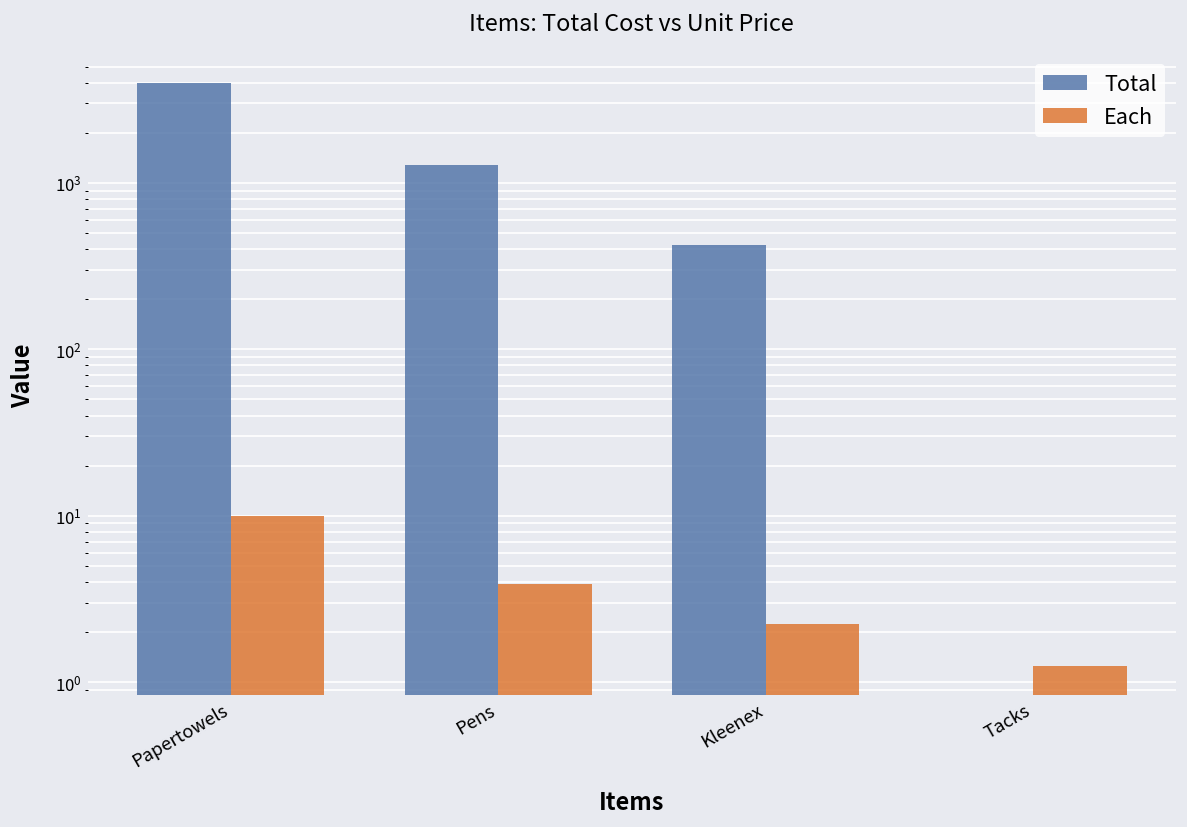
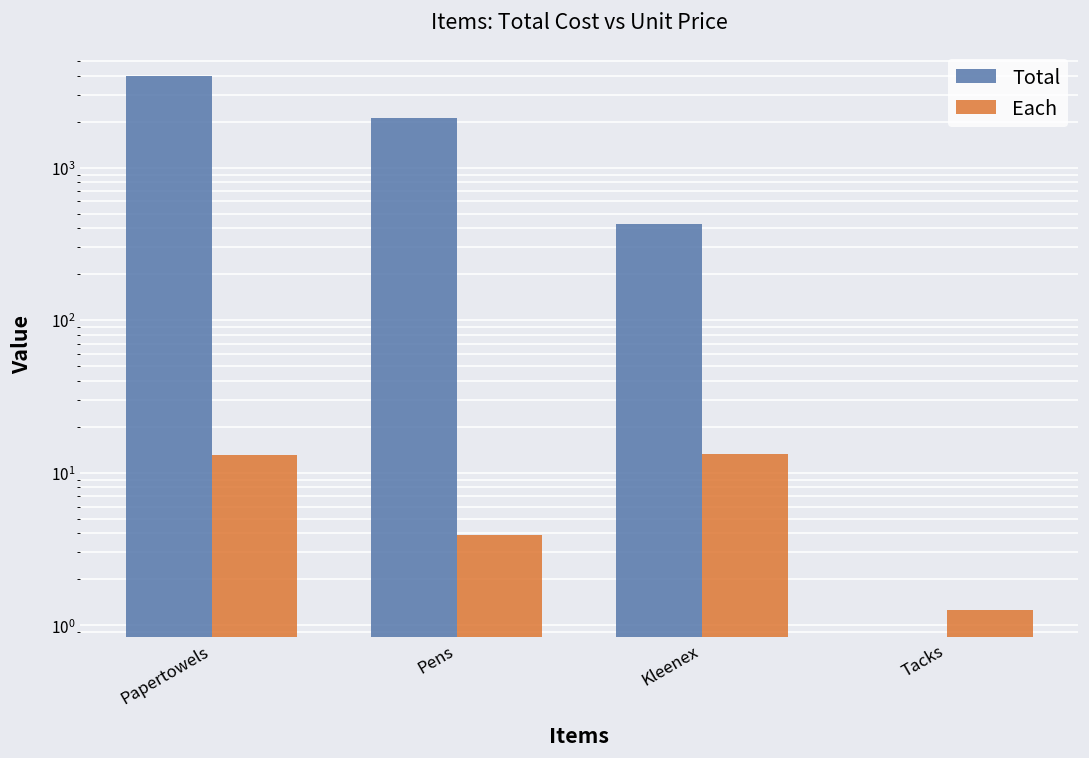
Each, Papertowels: 10 -> 13
Total, Pens: 1300 -> 2100
Each, Kleenex: 2.3 -> 13
